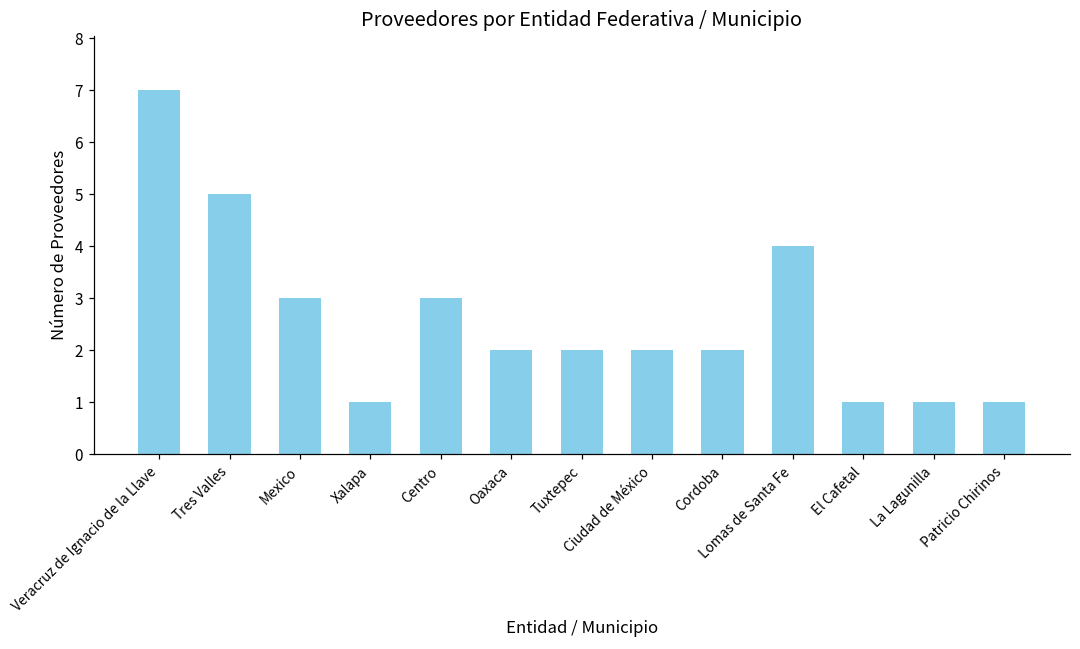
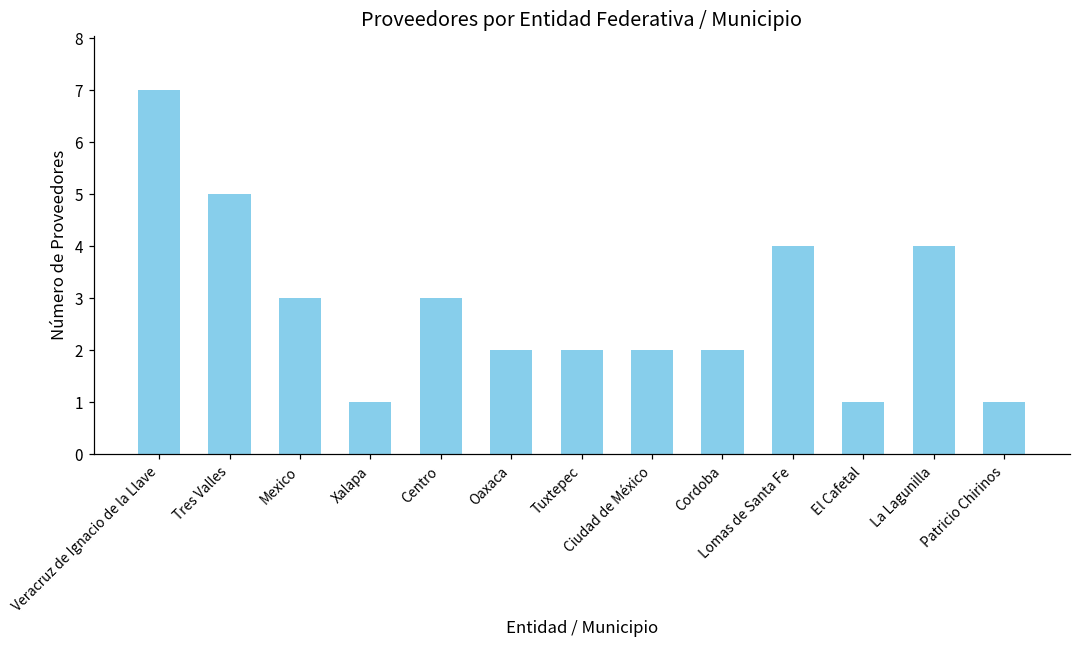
La Lagunilla: 1 -> 4
